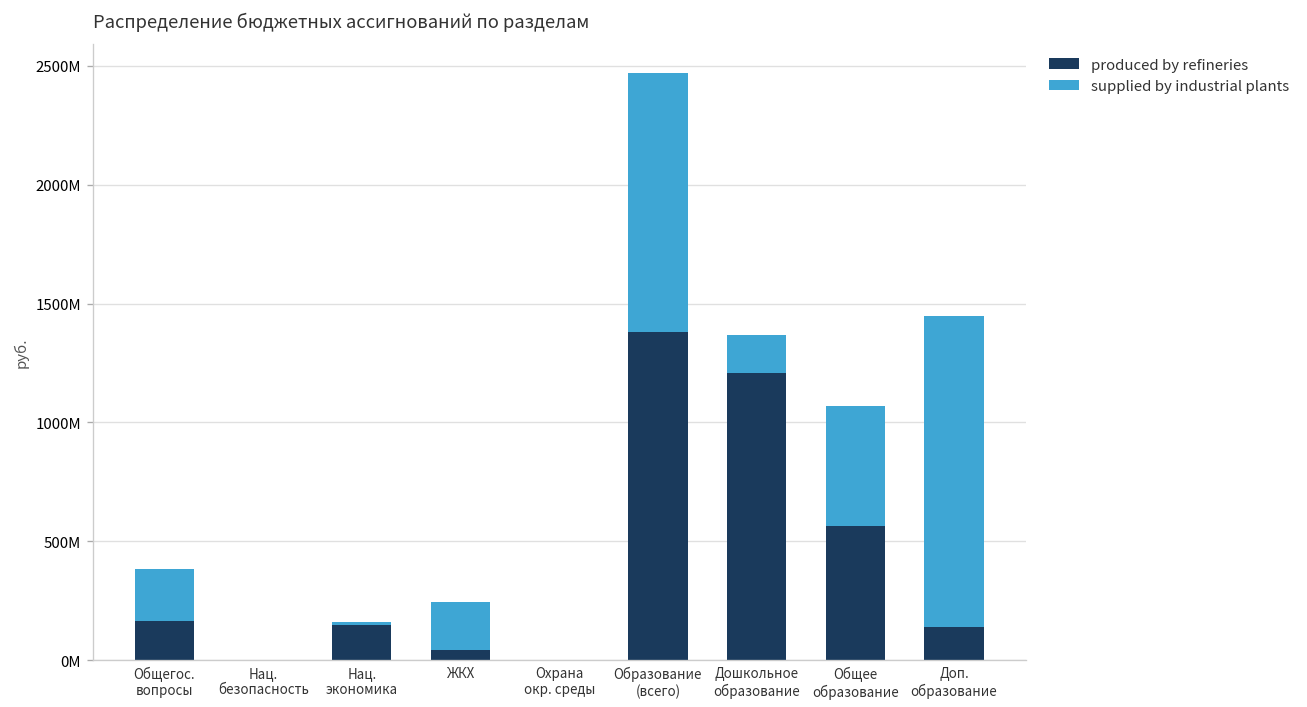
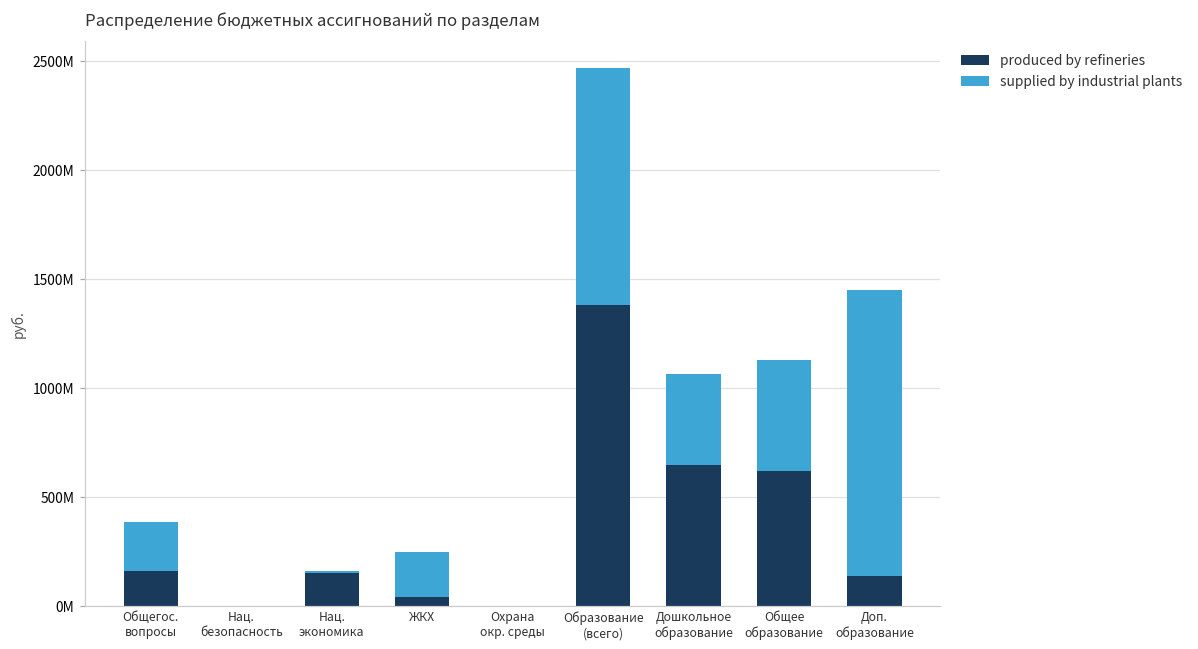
produced by refineries, Дошкольное образование: 1210000000 -> 650000000
supplied by industrial plants, Дошкольное образование: 160000000 -> 420000000
produced by refineries, Общее образование: 560000000 -> 620000000
